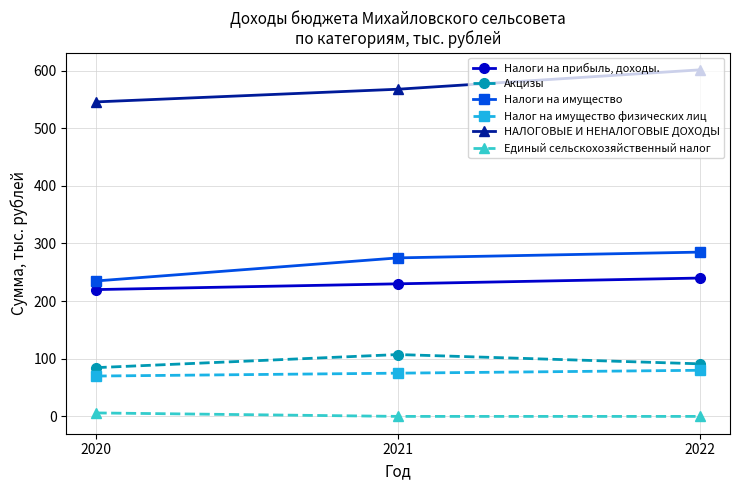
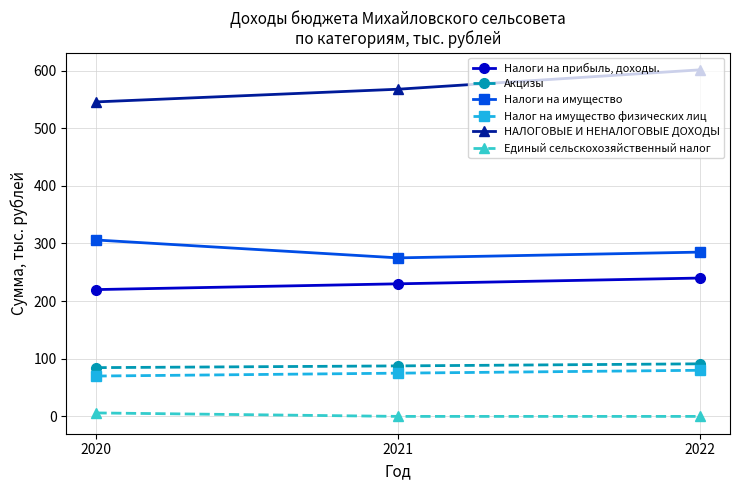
Налоги на имущество, 2020: 240 -> 310
Акцизы, 2021: 110 -> 90
